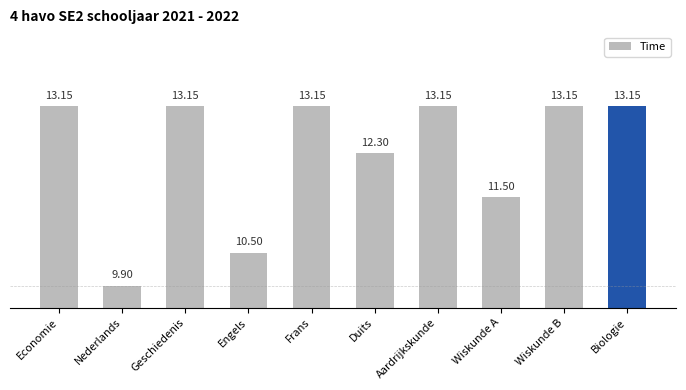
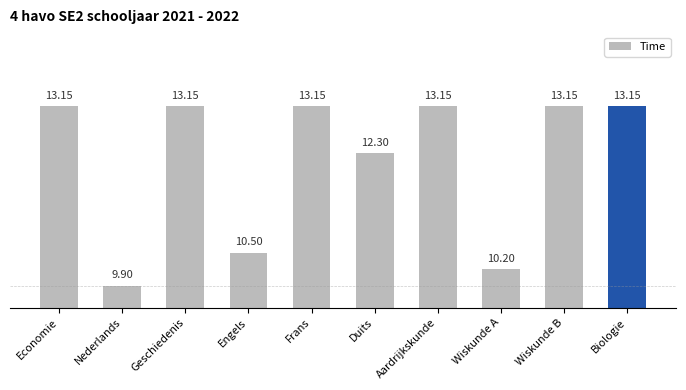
Wiskunde A: 11.50 -> 10.20
